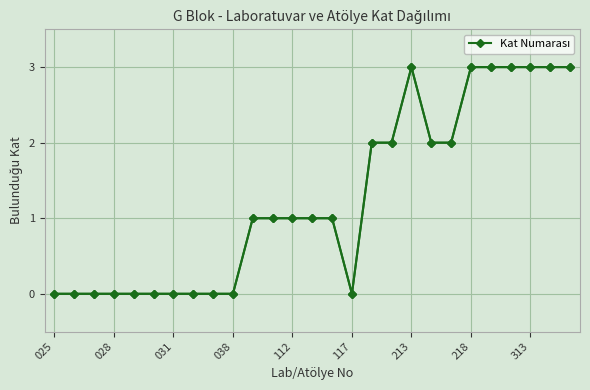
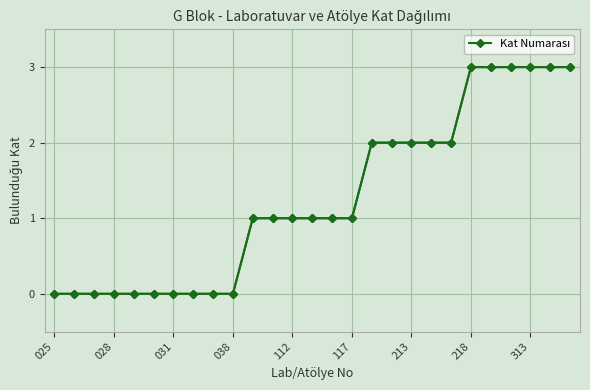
117: 0 -> 1
213: 3 -> 2
